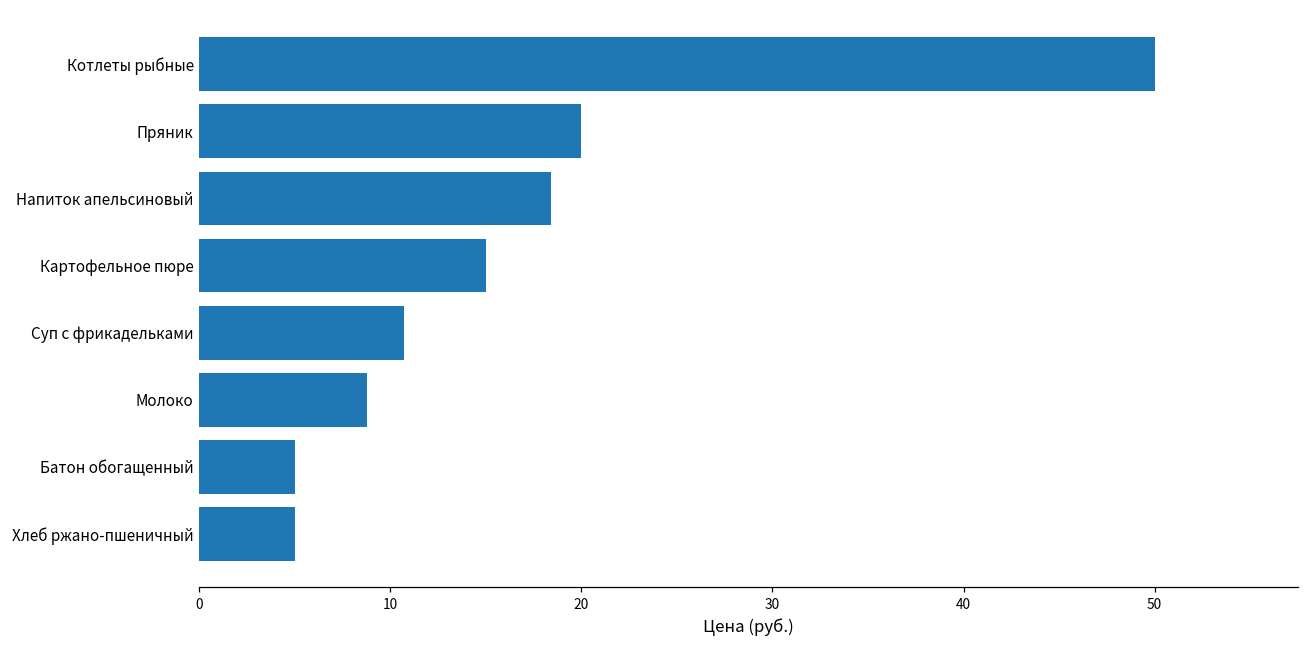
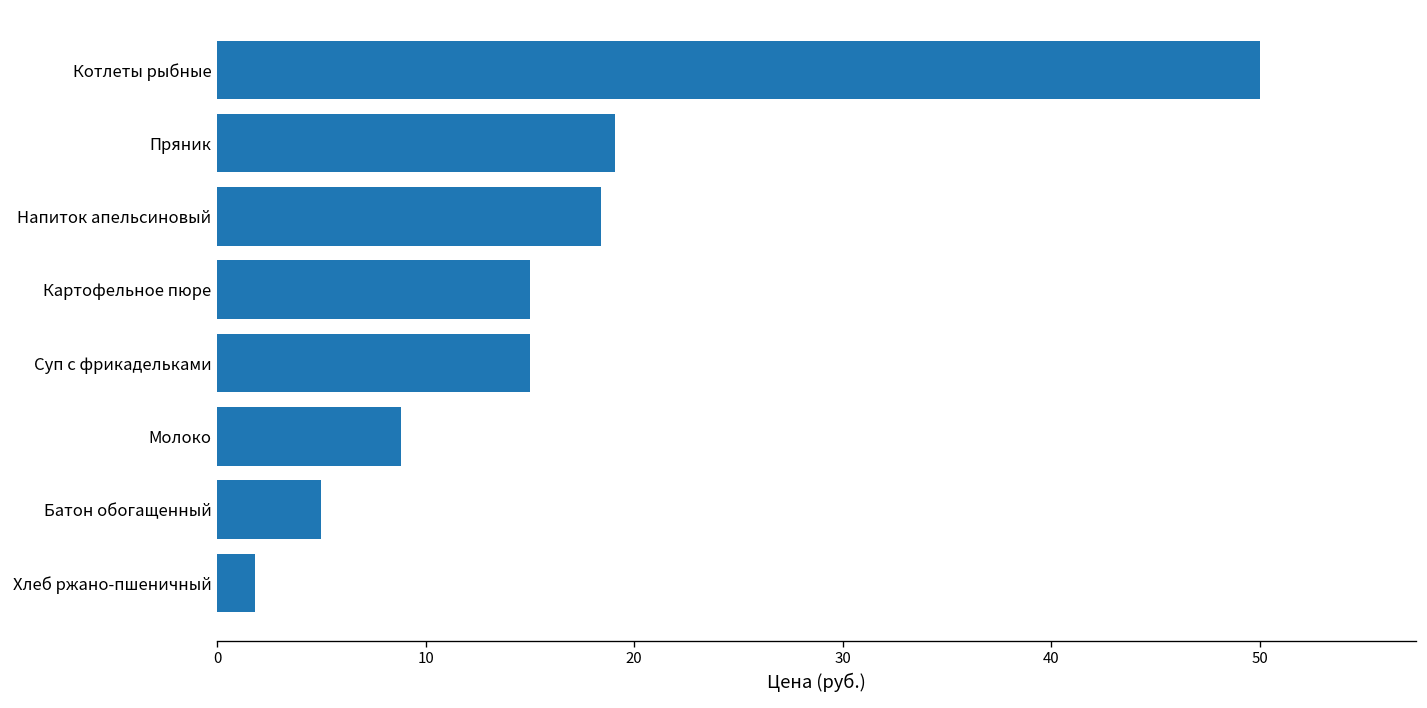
Пряник: 20.0 -> 19.1
Суп с фрикадельками: 10.7 -> 15.0
Хлеб ржано-пшеничный: 5.0 -> 1.8
